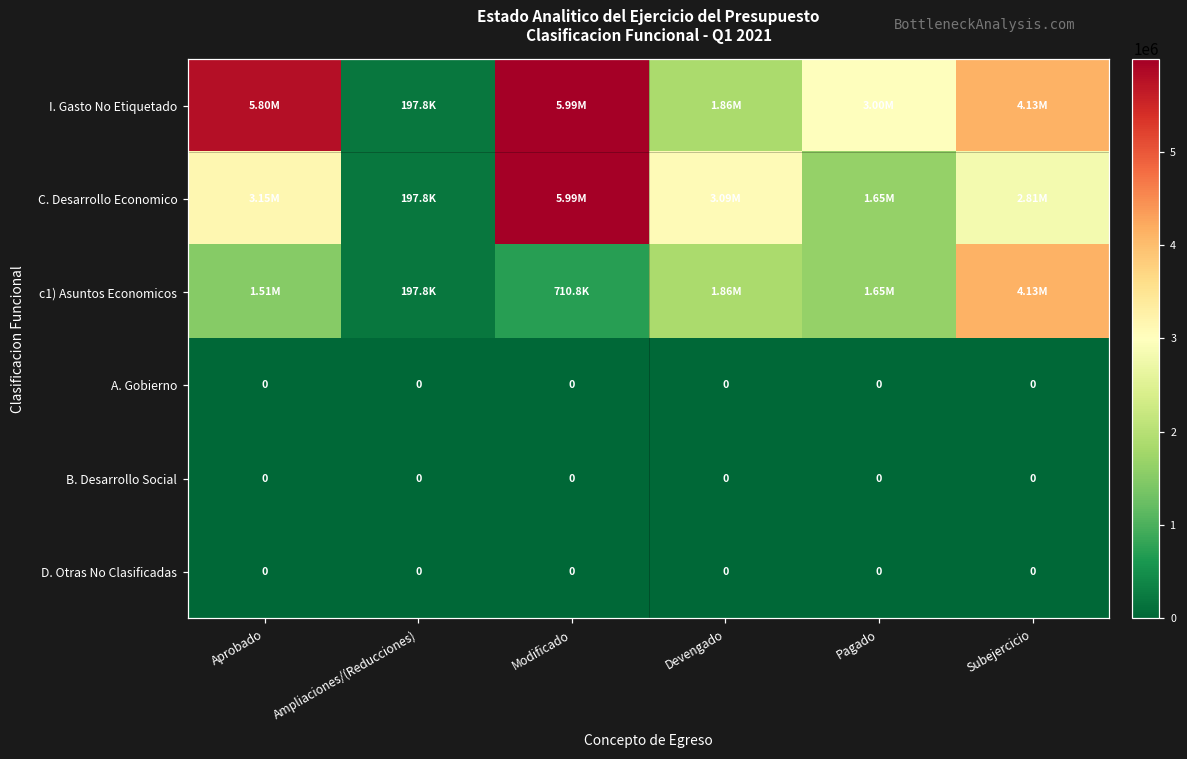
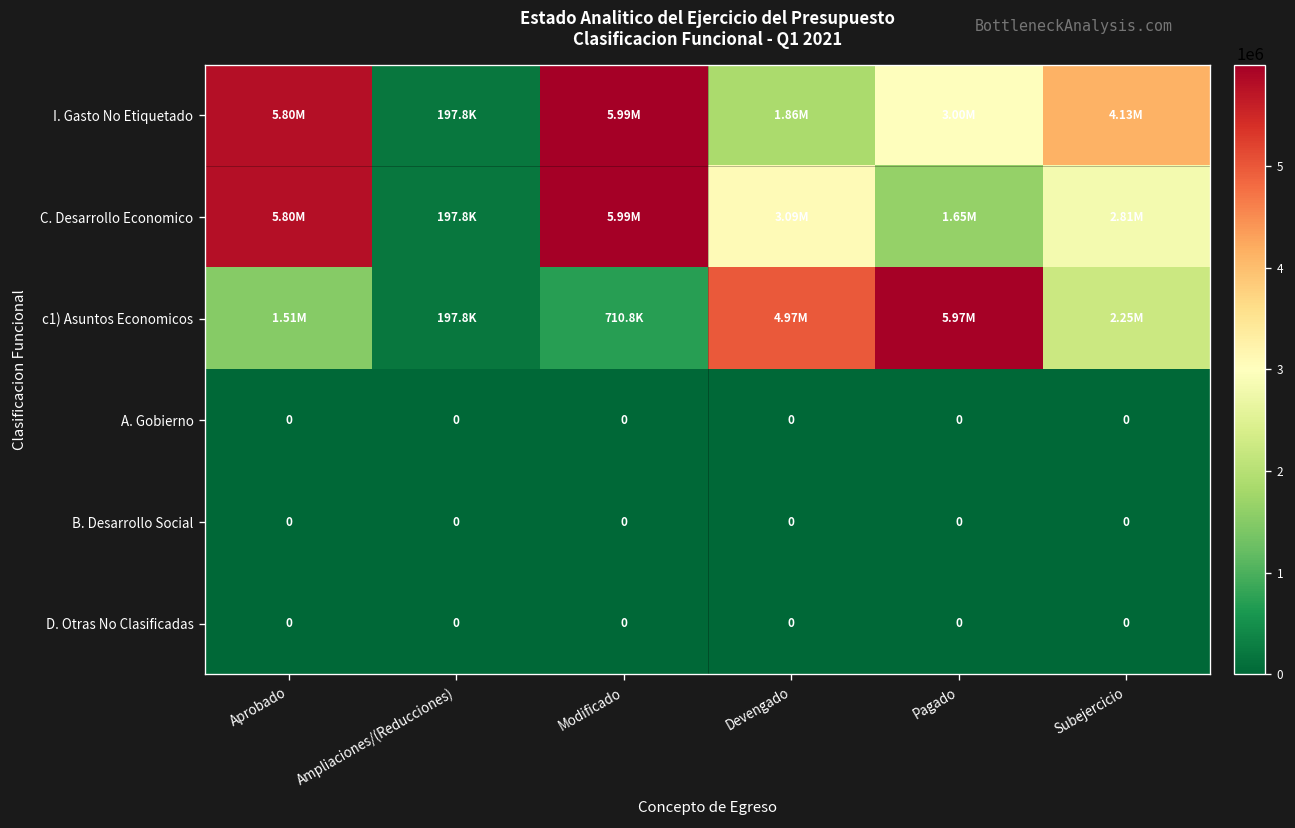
C. Desarrollo Economico, Aprobado: 3.15M -> 5.80M
c1) Asuntos Economicos, Devengado: 1.86M -> 4.97M
c1) Asuntos Economicos, Pagado: 1.65M -> 5.97M
c1) Asuntos Economicos, Subejercicio: 4.13M -> 2.25M
